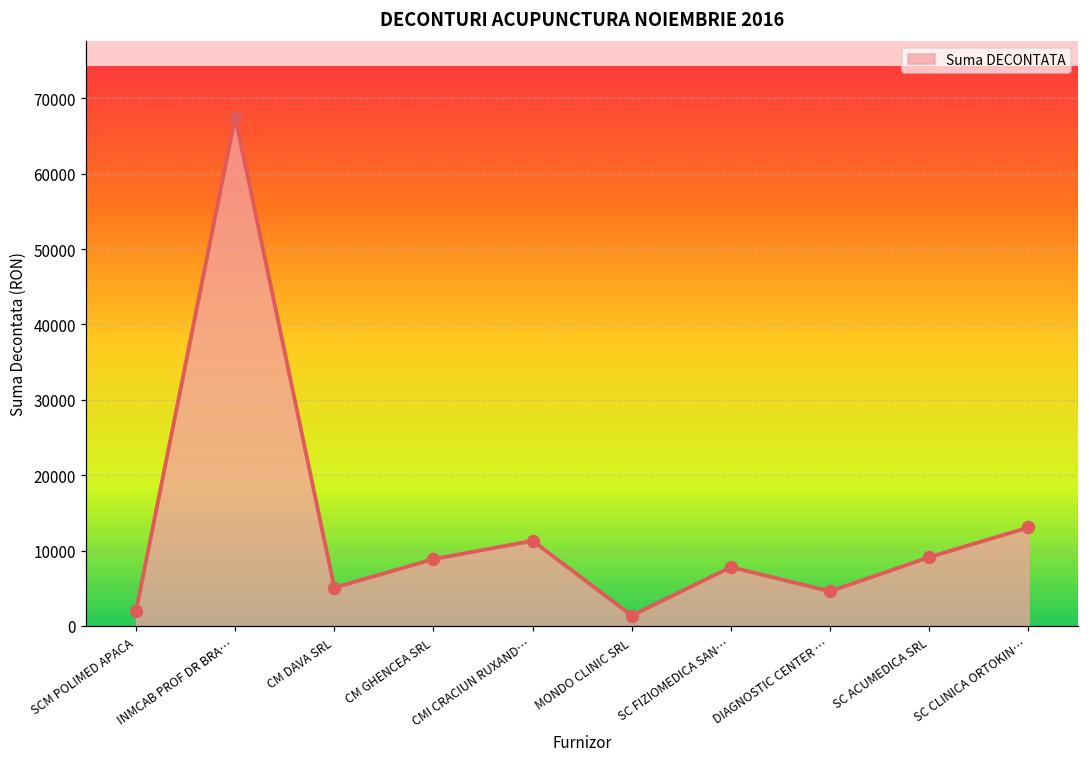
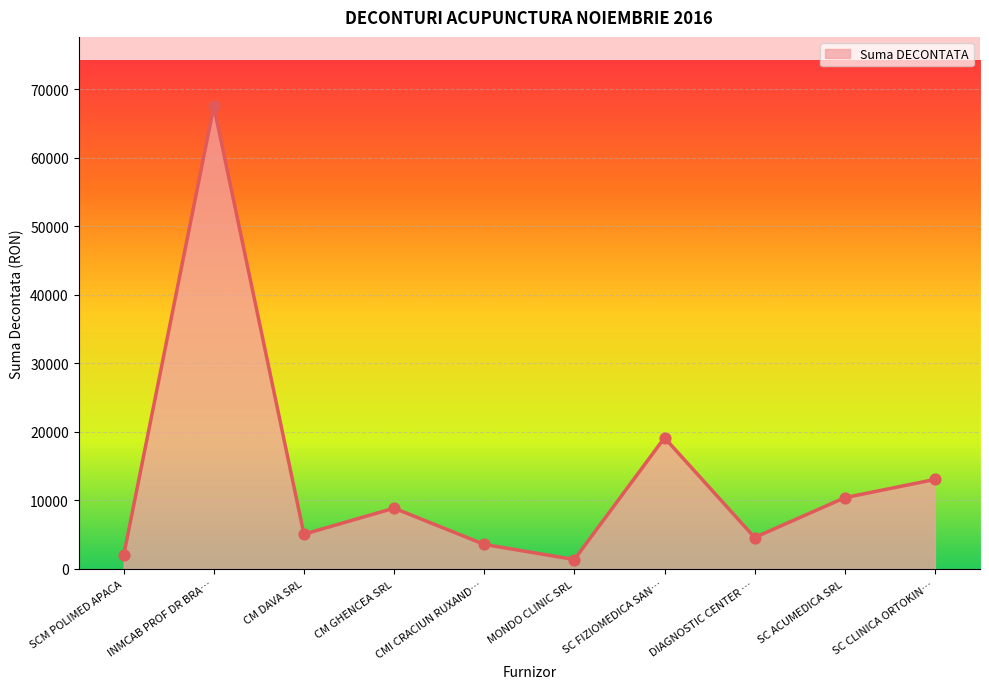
CMI CRACIUN RUXAND…: 11000 -> 4000
SC FIZIOMEDICA SAN…: 8000 -> 19000
SC ACUMEDICA SRL: 9000 -> 10000
